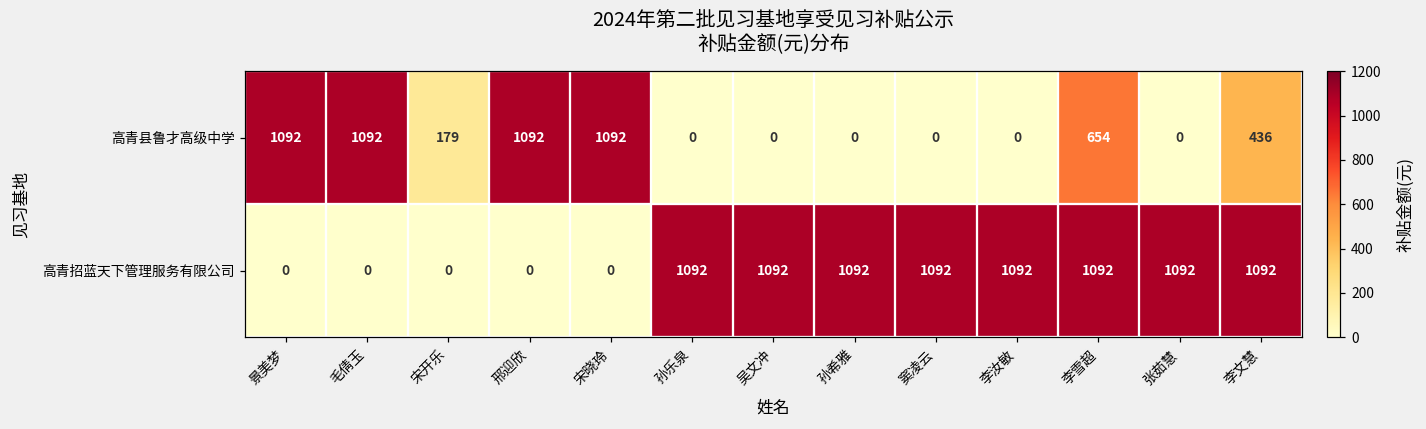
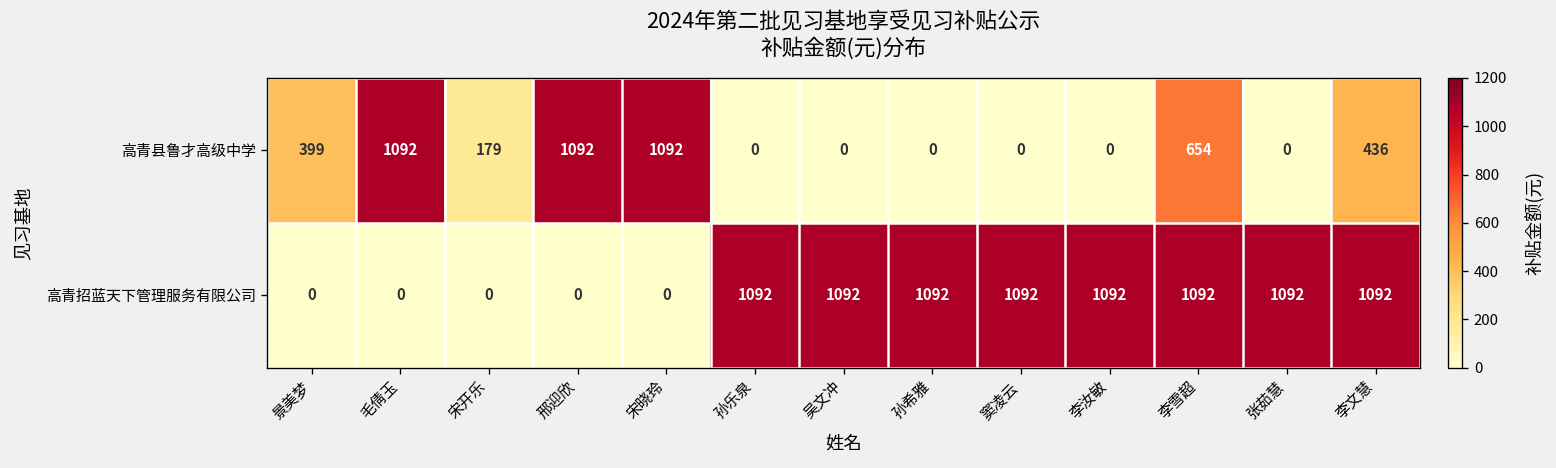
高青县鲁才高级中学, 景美梦: 1092 -> 399
